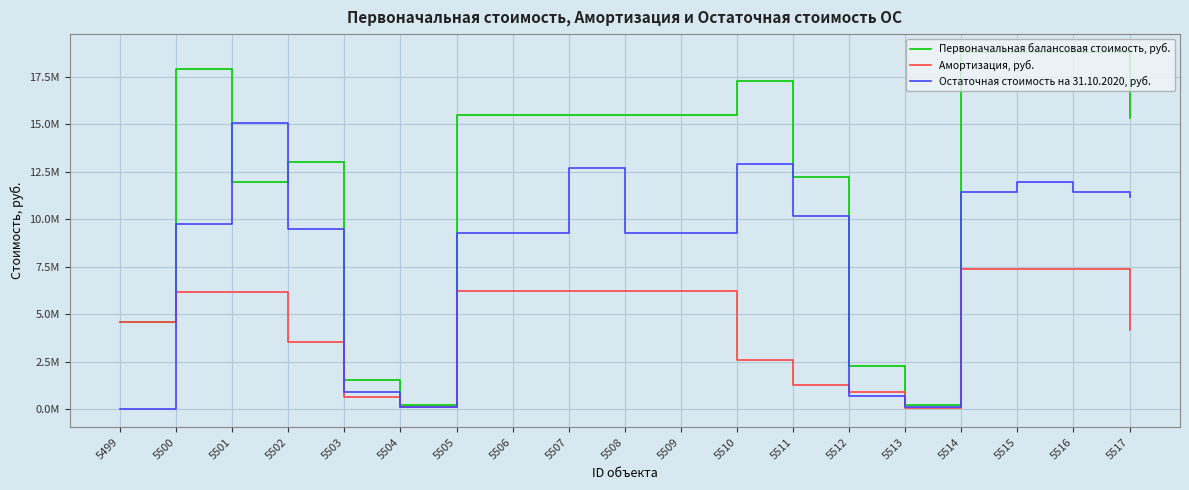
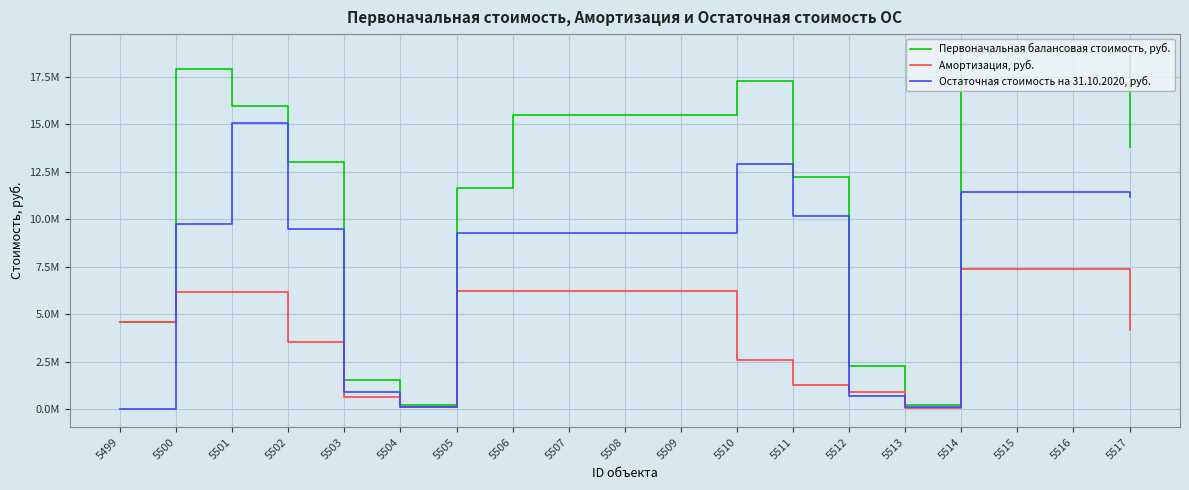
Первоначальная балансовая стоимость, руб., 5501: 12000000 -> 15900000
Первоначальная балансовая стоимость, руб., 5505: 15500000 -> 11600000
Остаточная стоимость на 31.10.2020, руб., 5507: 12700000 -> 9300000
Остаточная стоимость на 31.10.2020, руб., 5515: 11900000 -> 11400000
Первоначальная балансовая стоимость, руб., 5517: 15300000 -> 13800000
